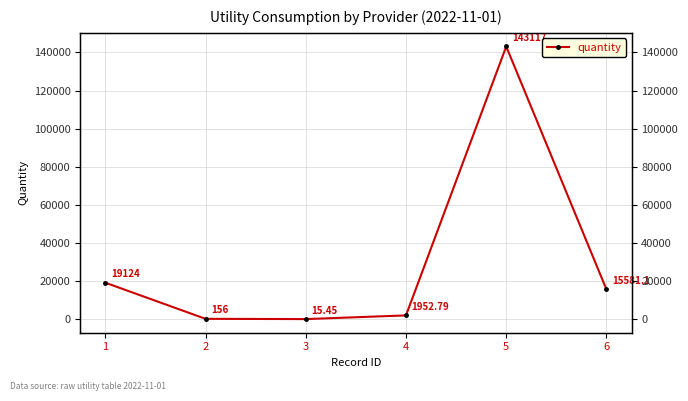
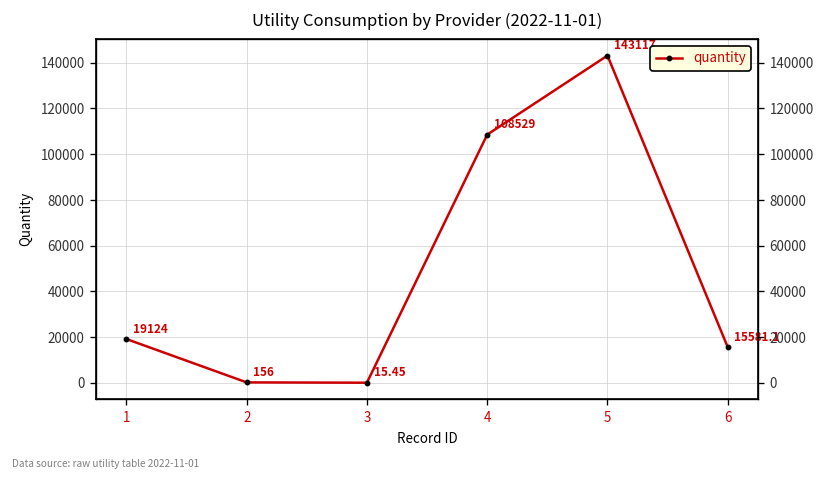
4: 1952.79 -> 108529
